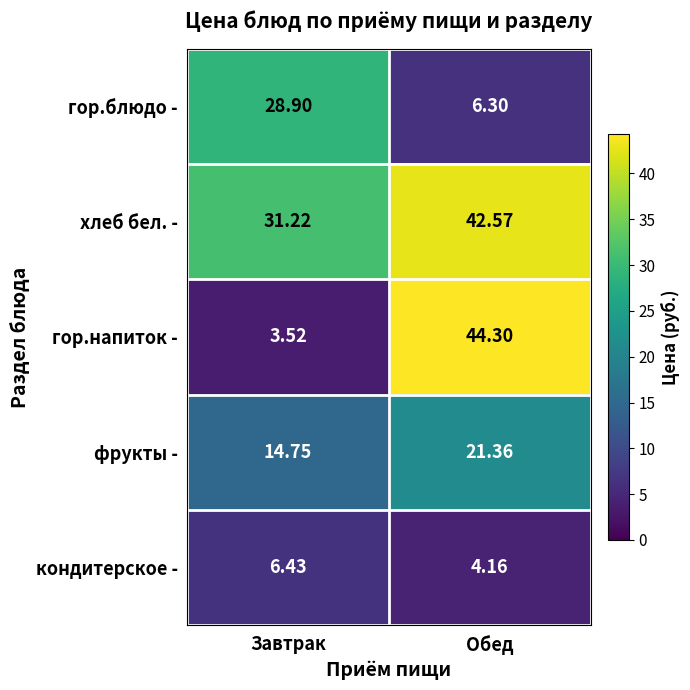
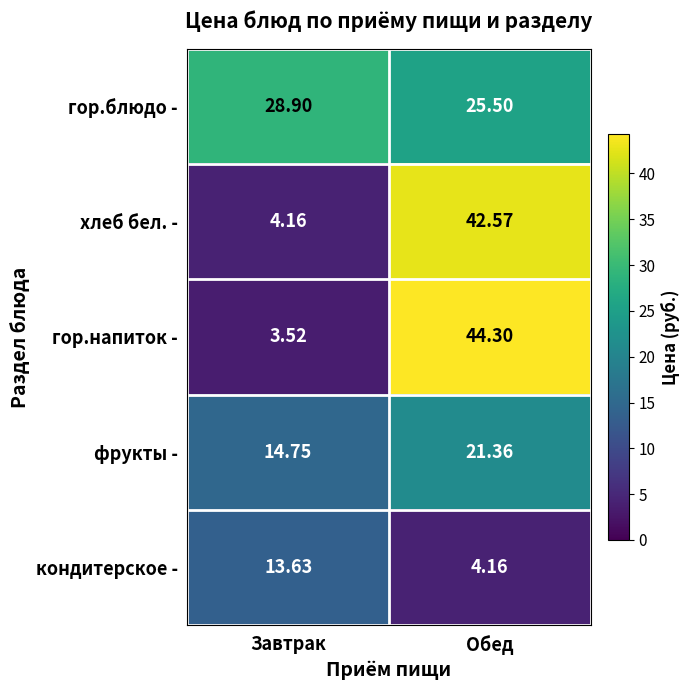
гор.блюдо -, Обед: 6.30 -> 25.50
хлеб бел. -, Завтрак: 31.22 -> 4.16
кондитерское -, Завтрак: 6.43 -> 13.63
